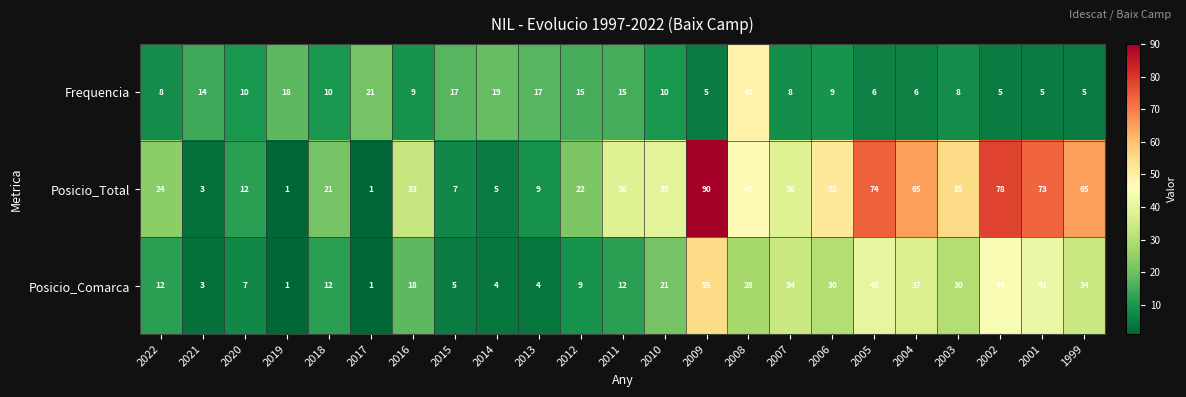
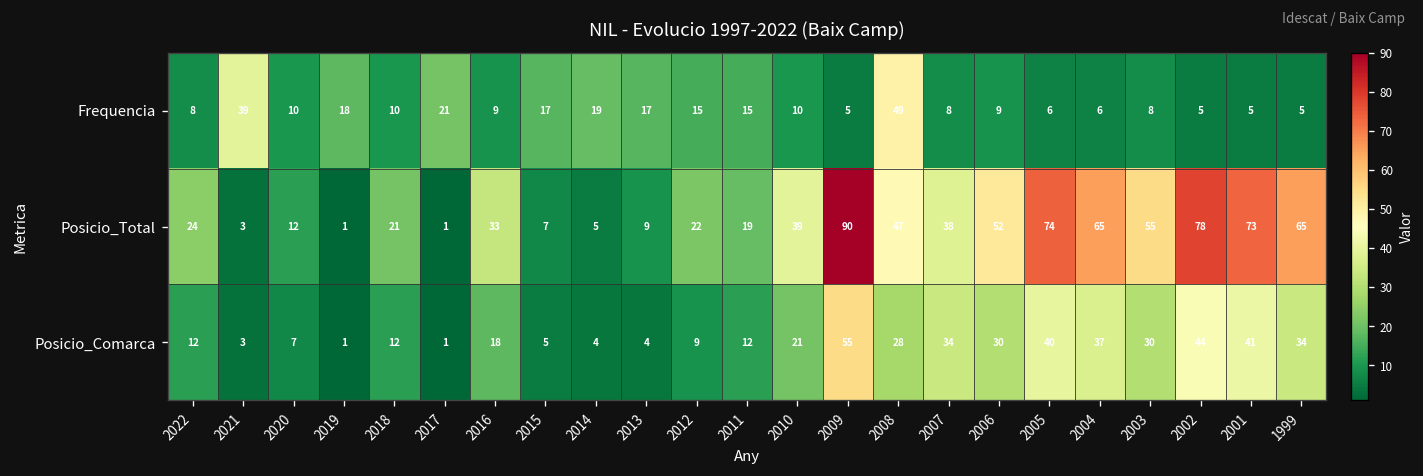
Frequencia, 2021: 14 -> 39
Posicio_Total, 2011: 38 -> 19
